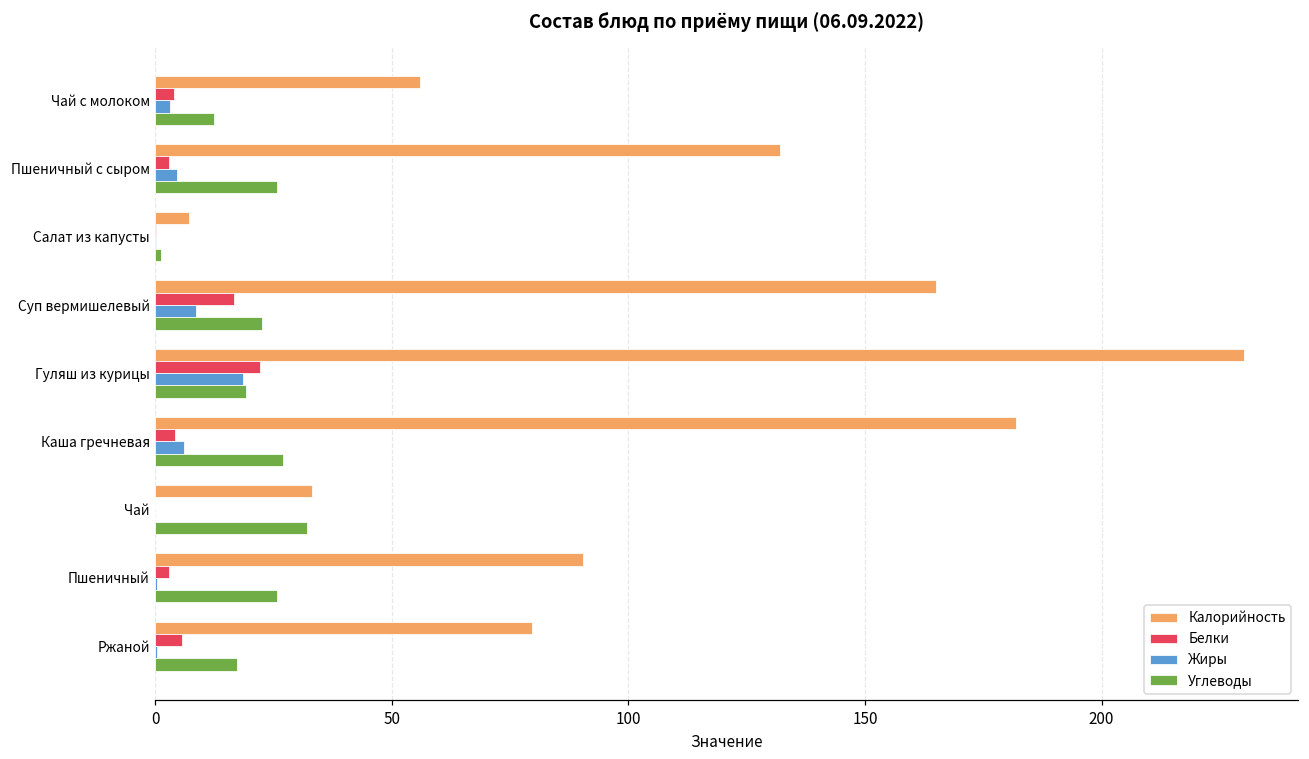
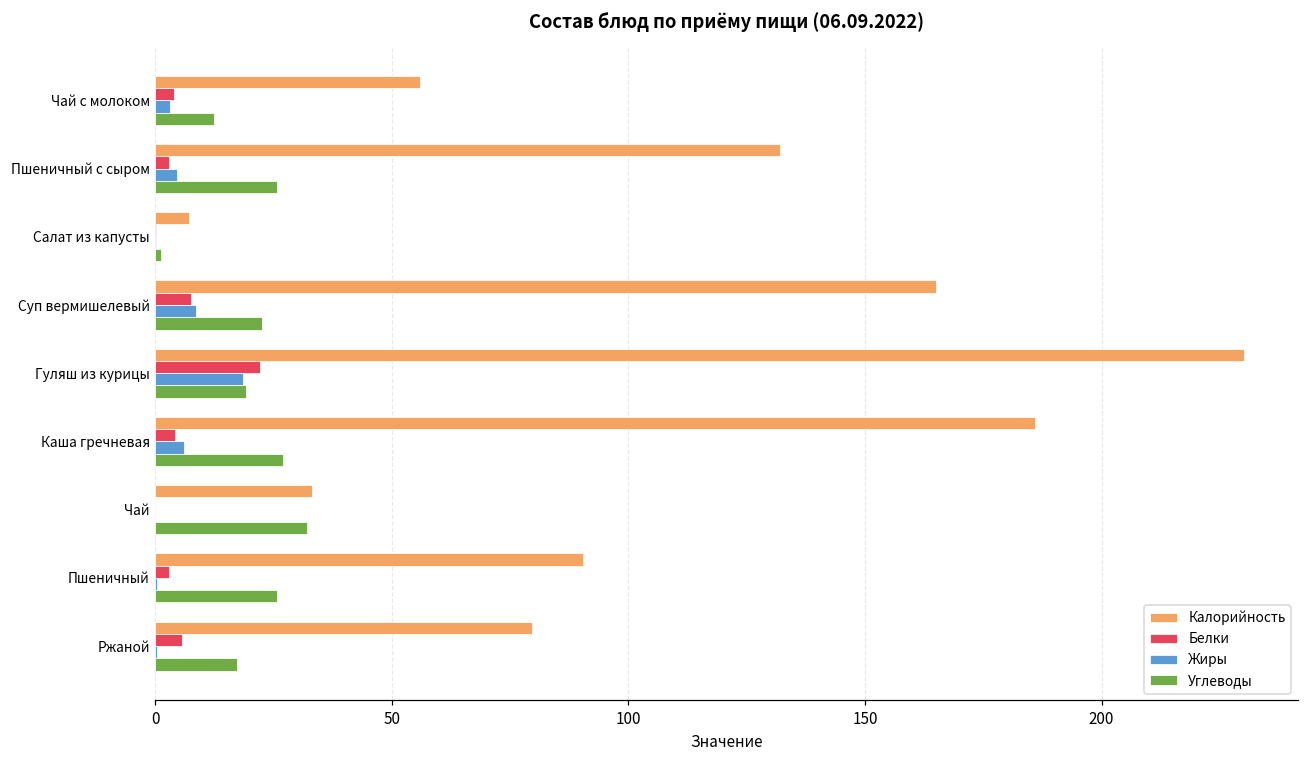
Белки, Суп вермишелевый: 17 -> 8
Калорийность, Каша гречневая: 182 -> 186
